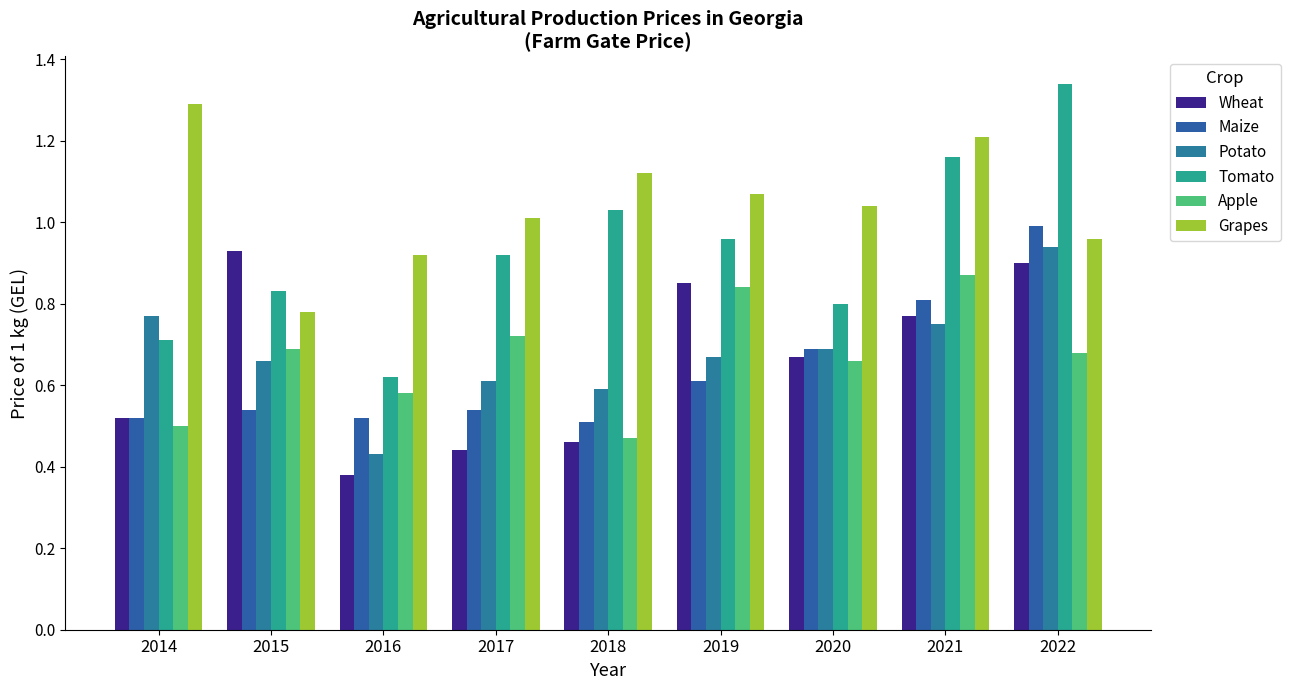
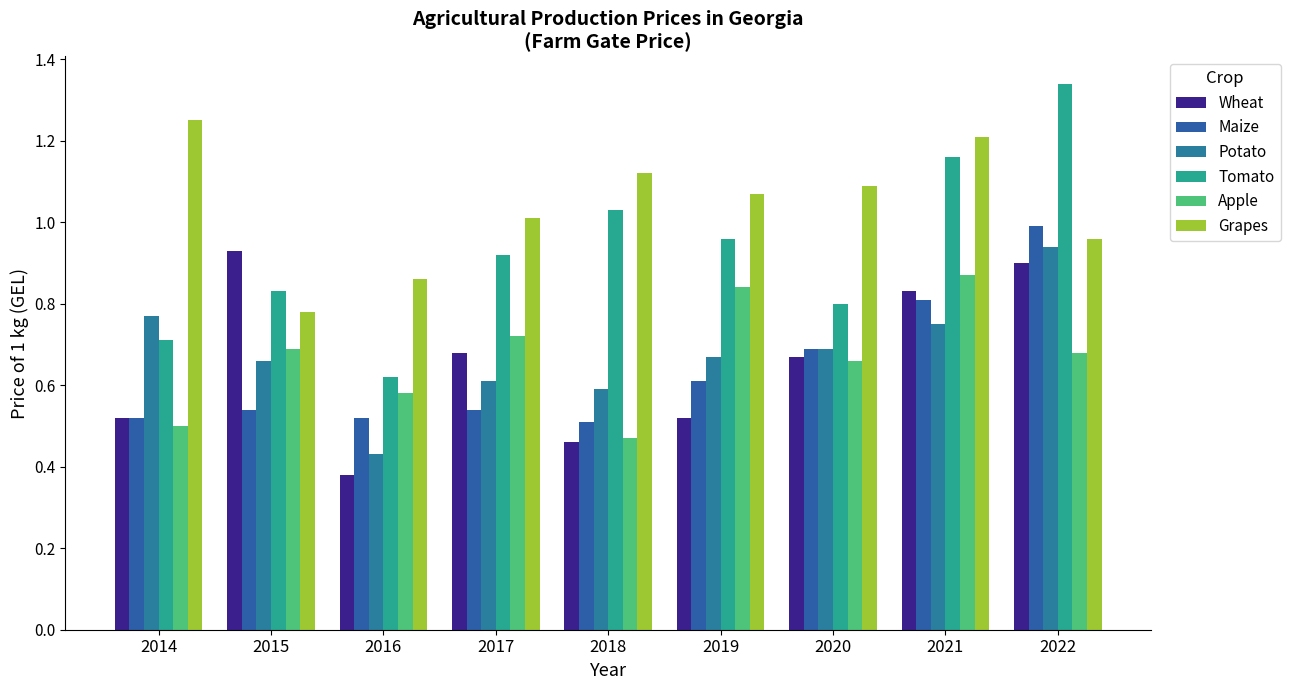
Grapes, 2014: 1.29 -> 1.25
Grapes, 2016: 0.92 -> 0.86
Wheat, 2017: 0.44 -> 0.68
Wheat, 2019: 0.85 -> 0.52
Grapes, 2020: 1.04 -> 1.09
Wheat, 2021: 0.77 -> 0.83
